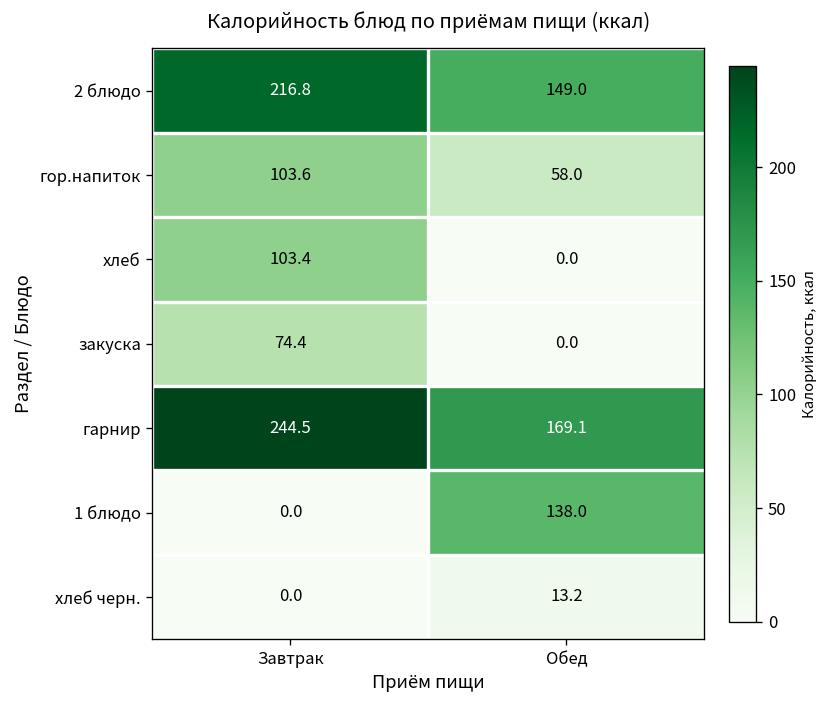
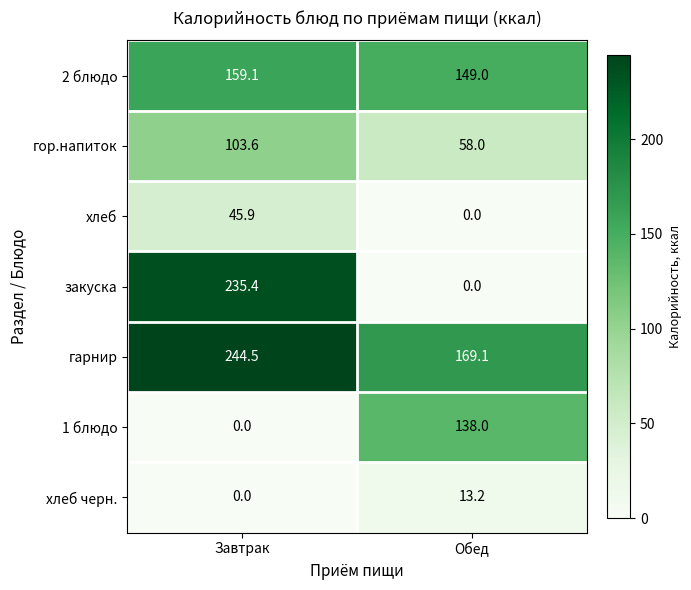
2 блюдо, Завтрак: 216.8 -> 159.1
хлеб, Завтрак: 103.4 -> 45.9
закуска, Завтрак: 74.4 -> 235.4
